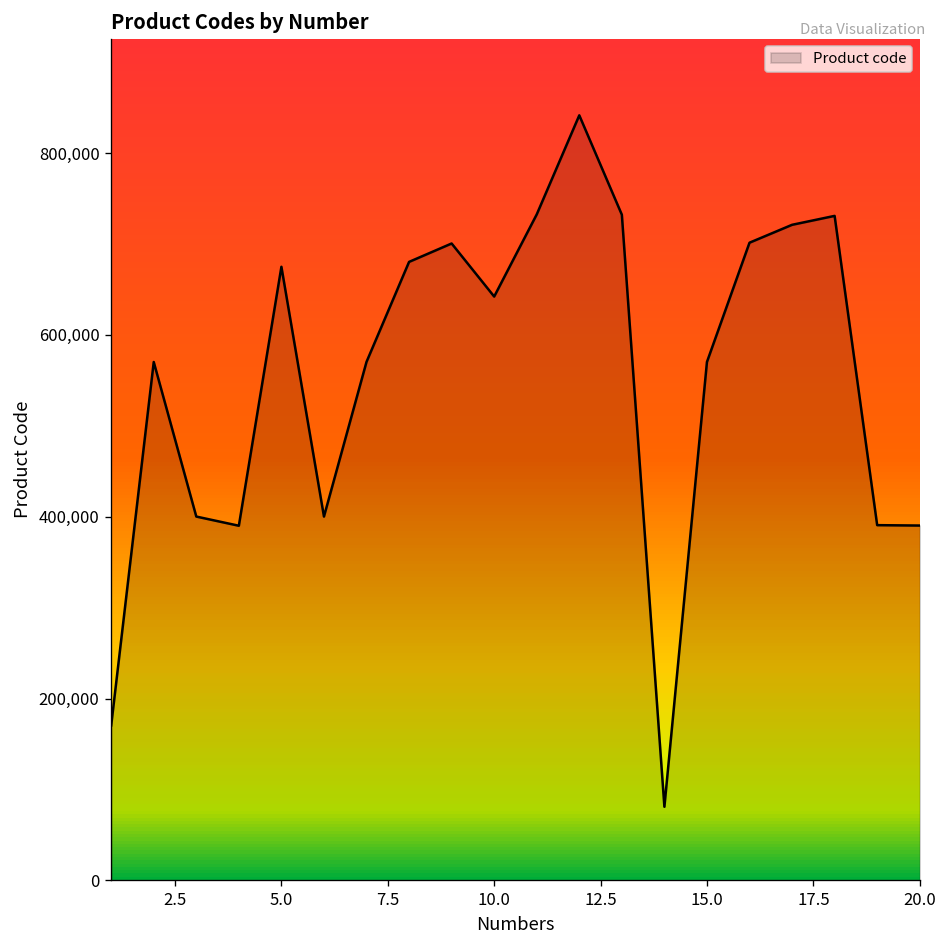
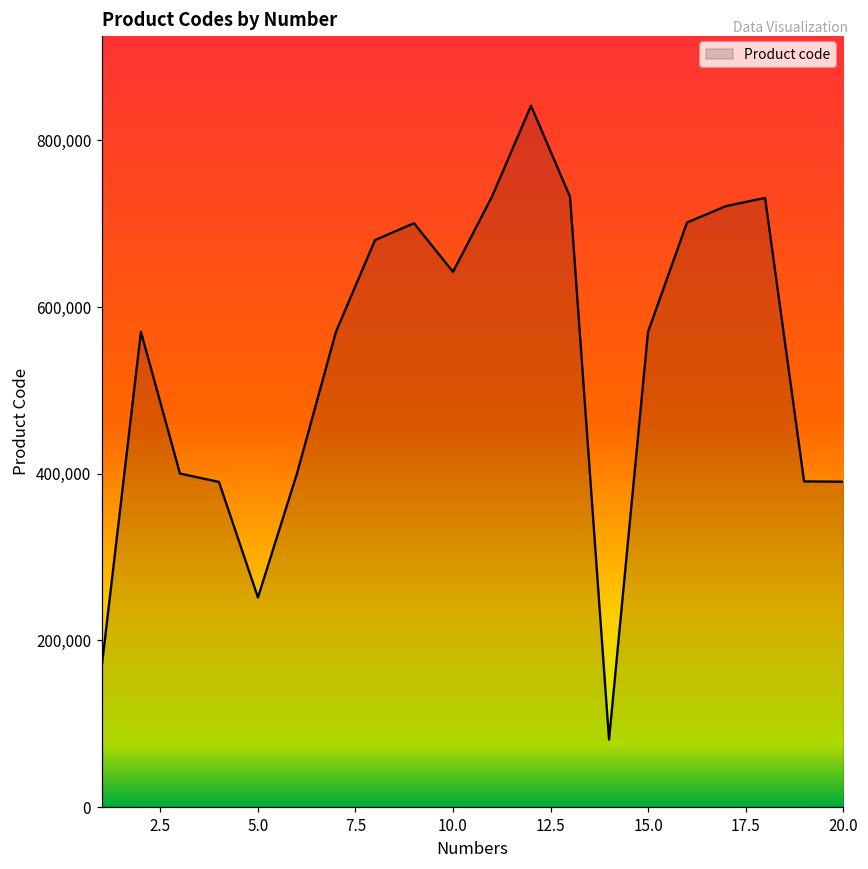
5.0: 670,000 -> 250,000
